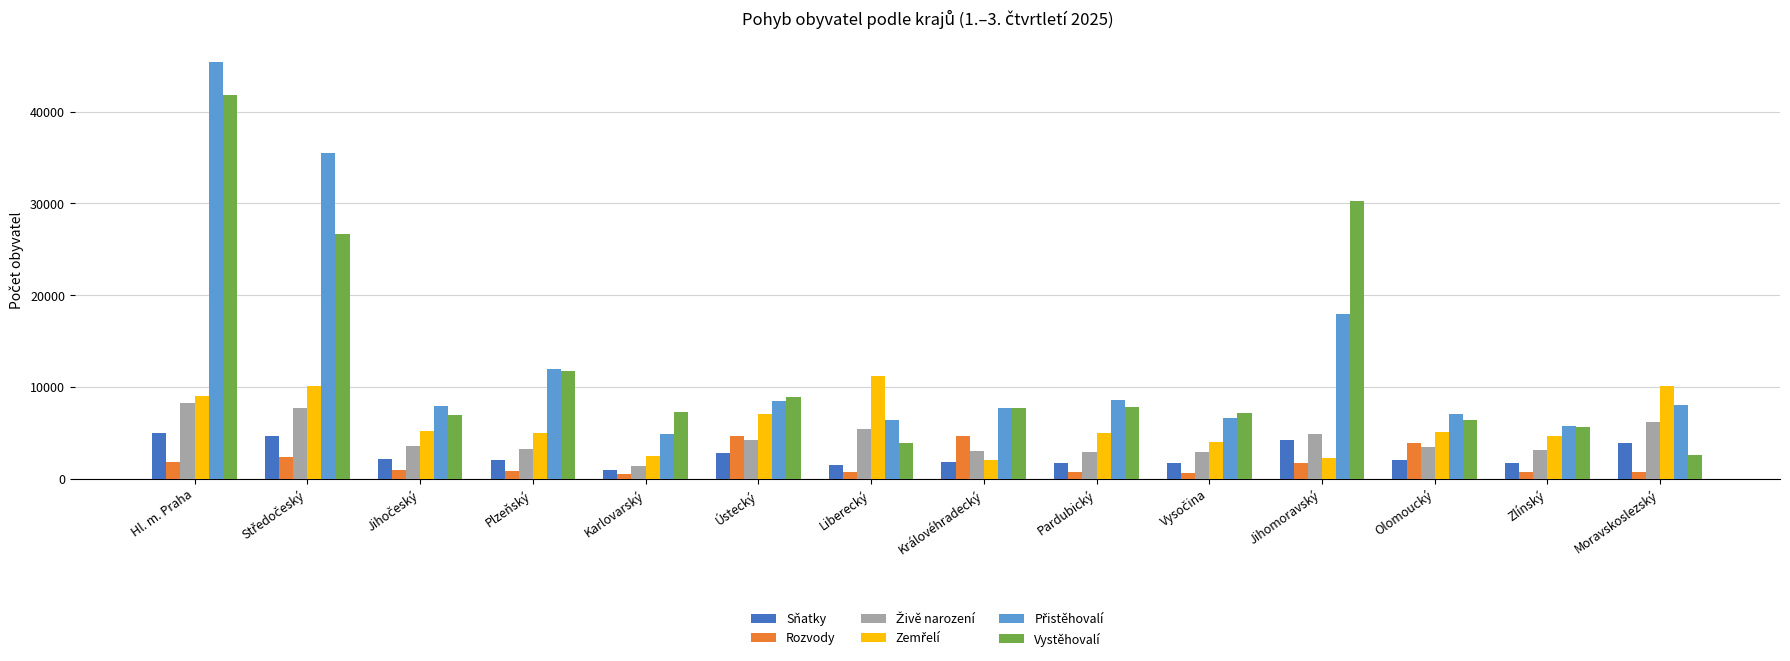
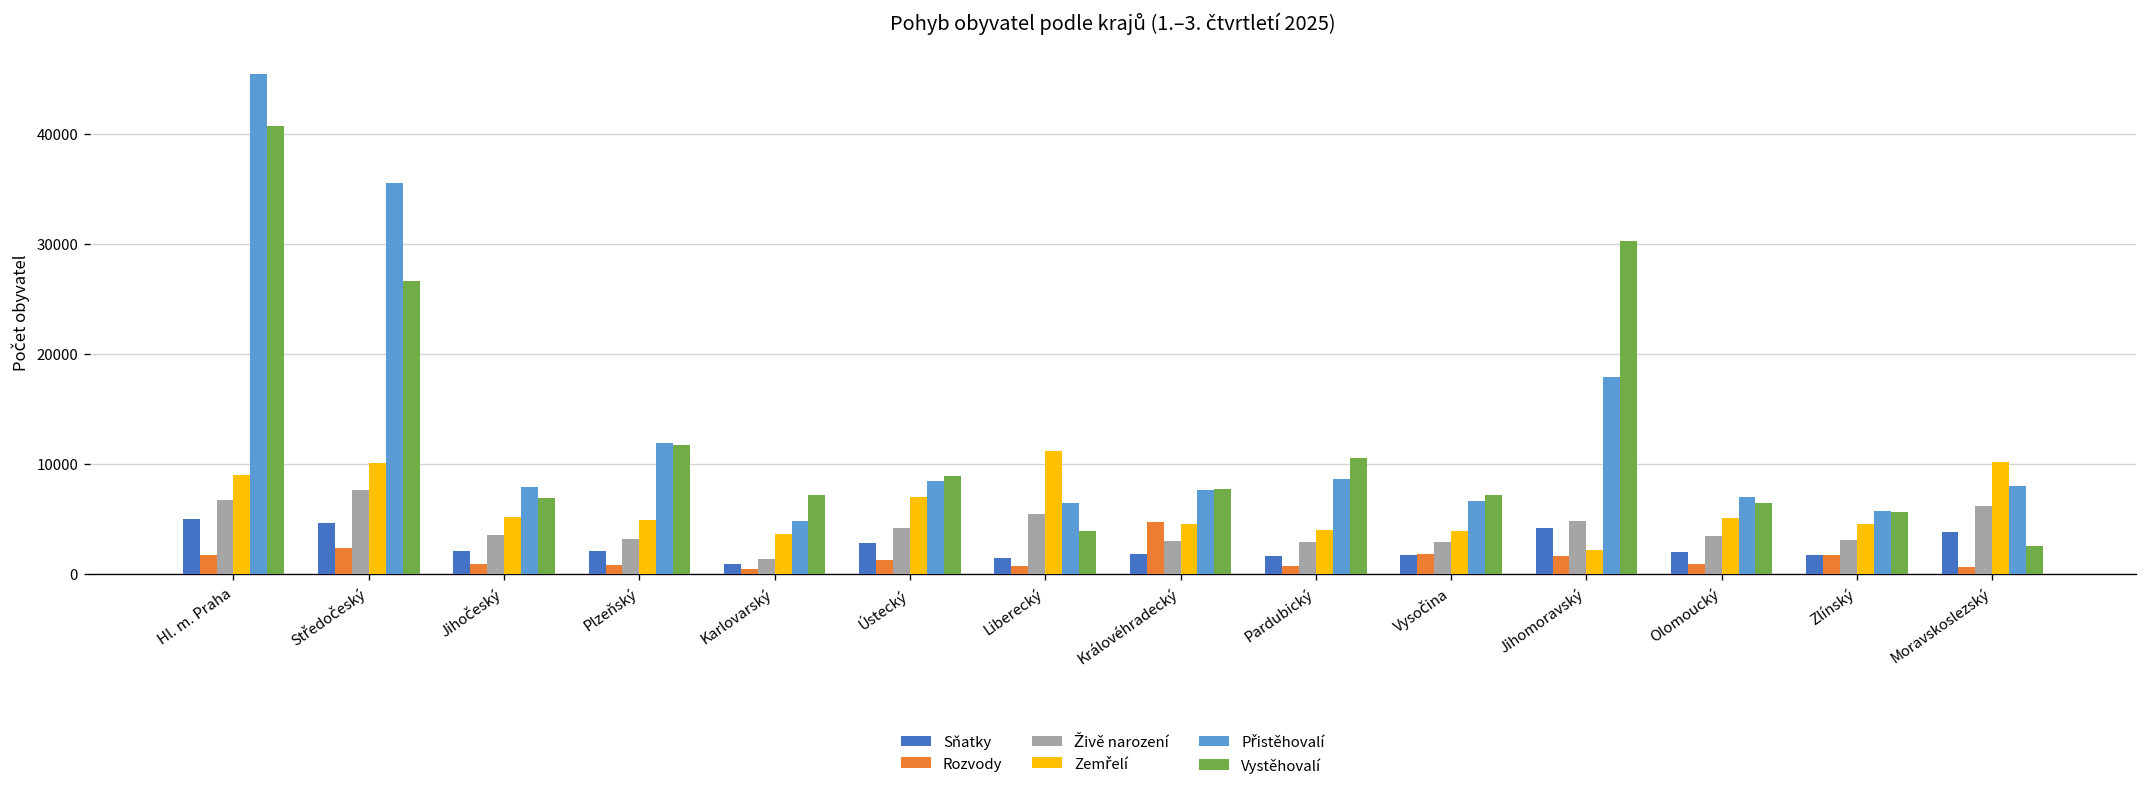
Živě narození, Hl. m. Praha: 8000 -> 7000
Vystěhovalí, Hl. m. Praha: 42000 -> 41000
Zemřelí, Karlovarský: 3000 -> 4000
Rozvody, Ústecký: 5000 -> 1000
Zemřelí, Královéhradecký: 2000 -> 5000
Zemřelí, Pardubický: 5000 -> 4000
Vystěhovalí, Pardubický: 8000 -> 11000
Rozvody, Vysočina: 1000 -> 2000
Rozvody, Olomoucký: 4000 -> 1000
Rozvody, Zlínský: 1000 -> 2000
